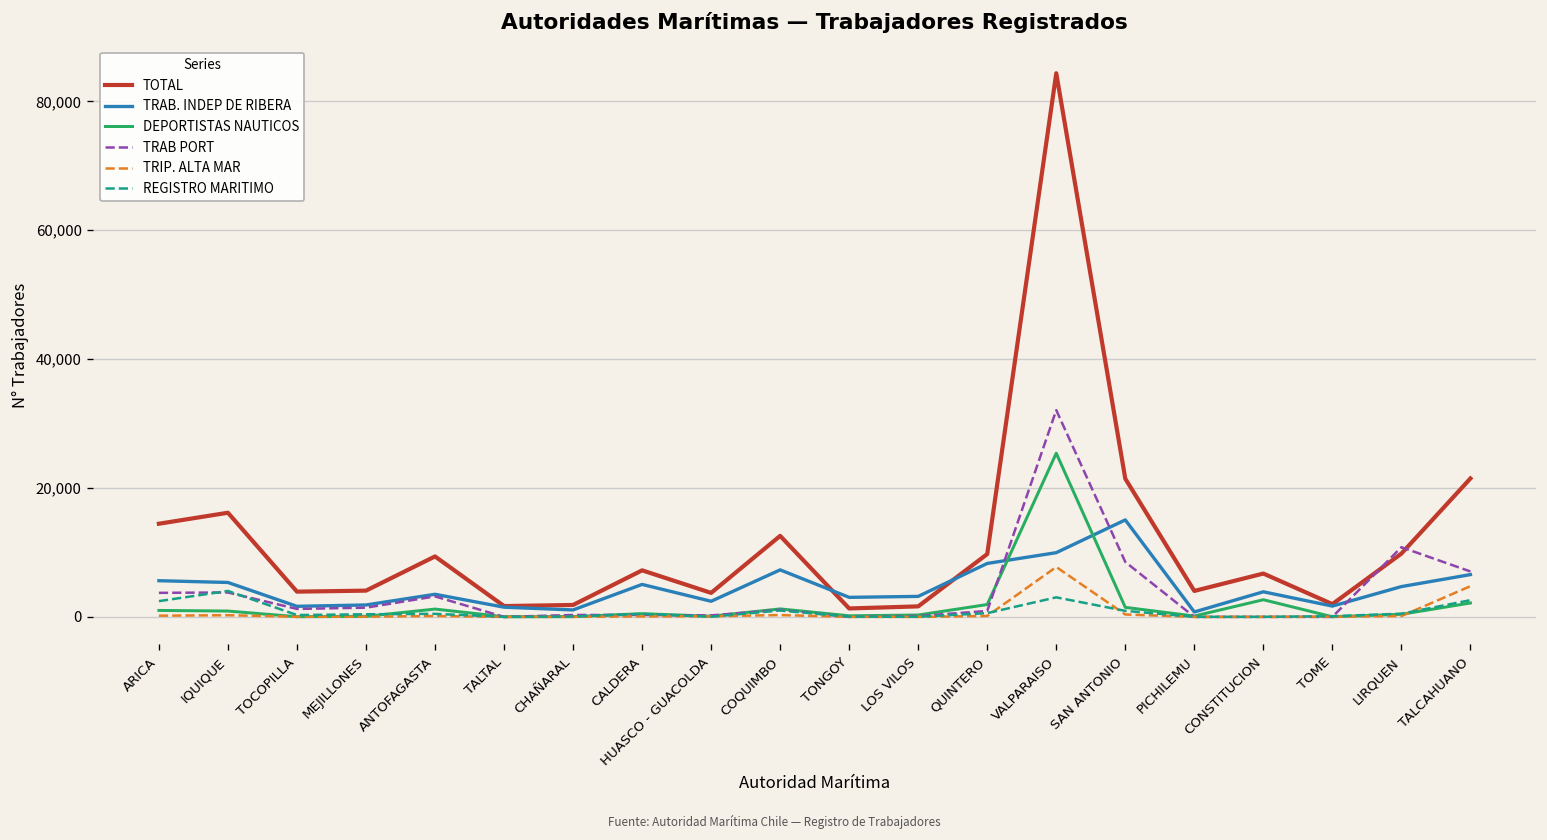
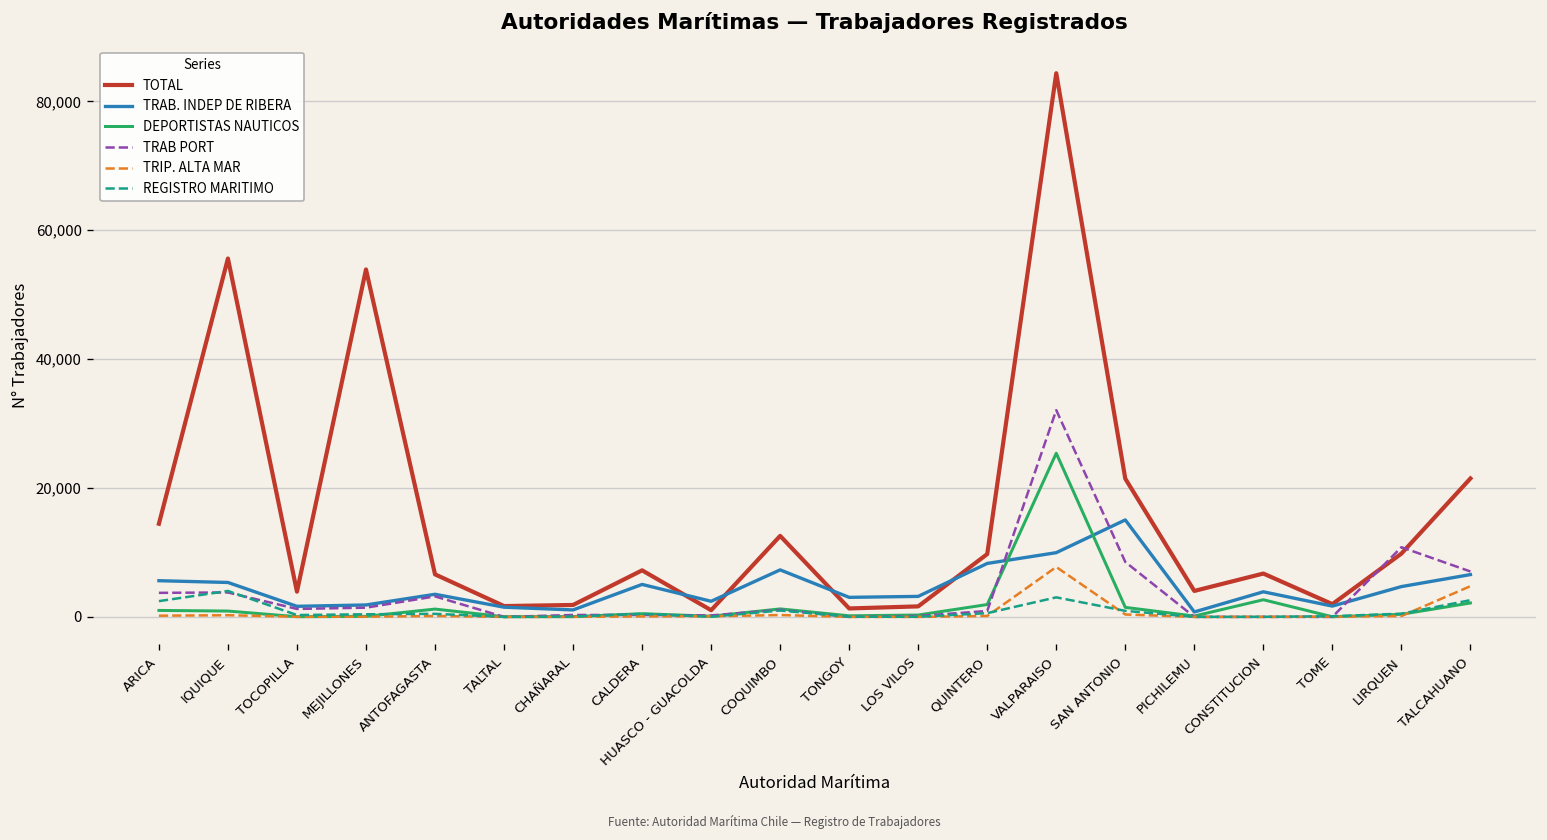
TOTAL, IQUIQUE: 16,000 -> 56,000
TOTAL, MEJILLONES: 4,000 -> 54,000
TOTAL, ANTOFAGASTA: 9,000 -> 7,000
TOTAL, HUASCO - GUACOLDA: 4,000 -> 1,000
